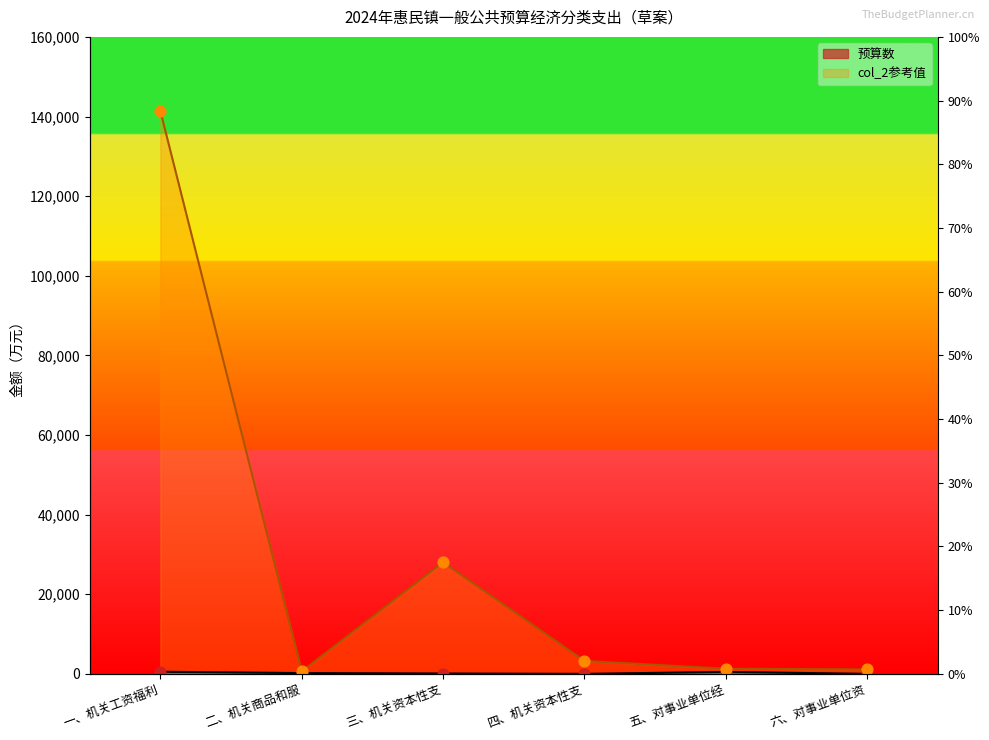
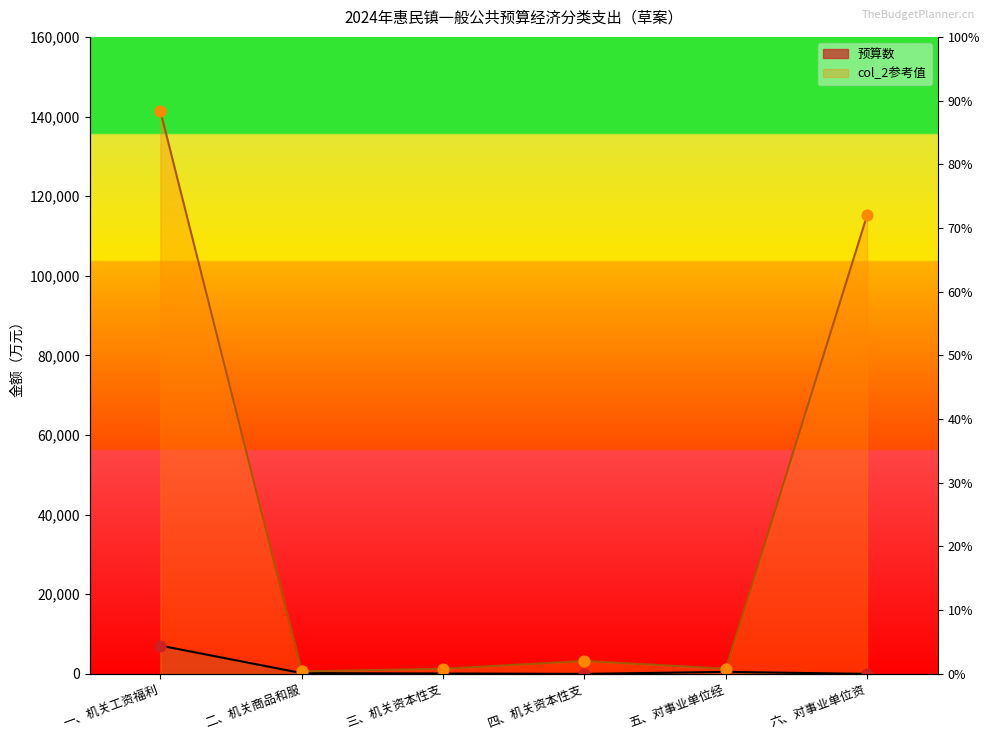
预算数, 一、机关工资福利: 1,000 -> 7,000
col_2参考值, 三、机关资本性支: 28,000 -> 1,000
col_2参考值, 六、对事业单位资: 1,000 -> 115,000
